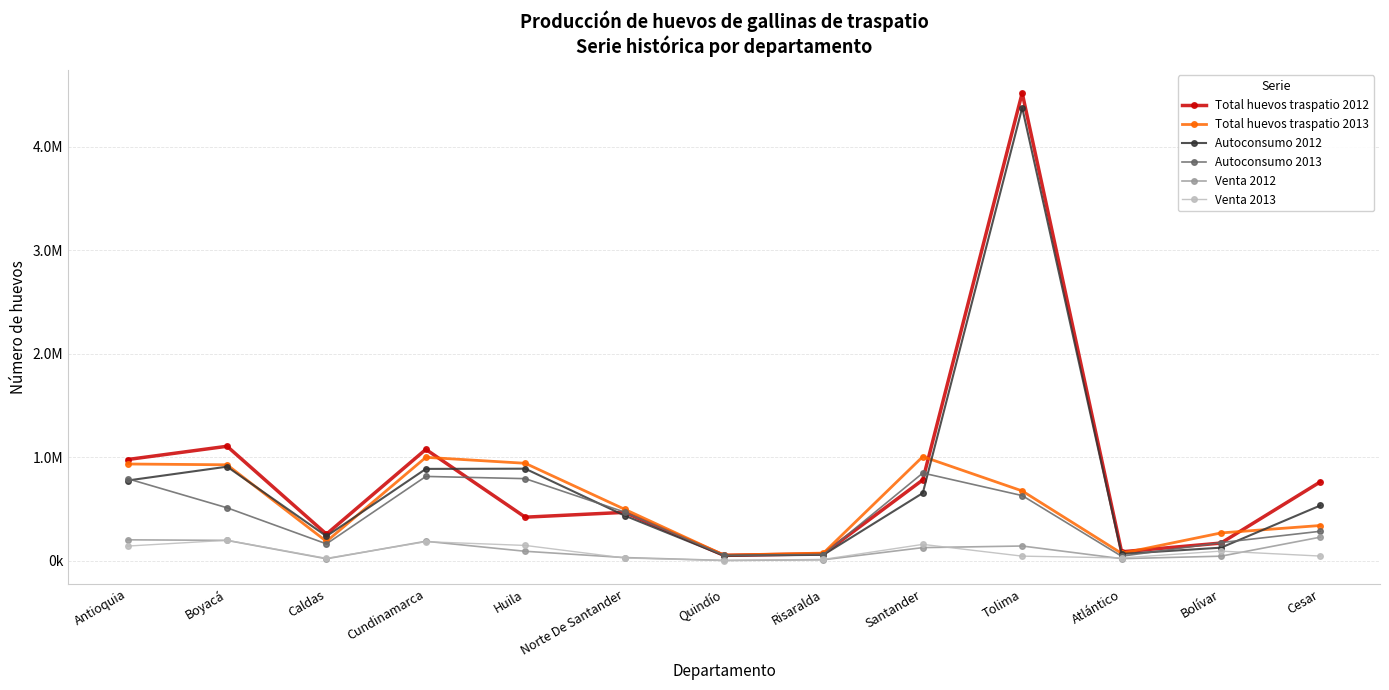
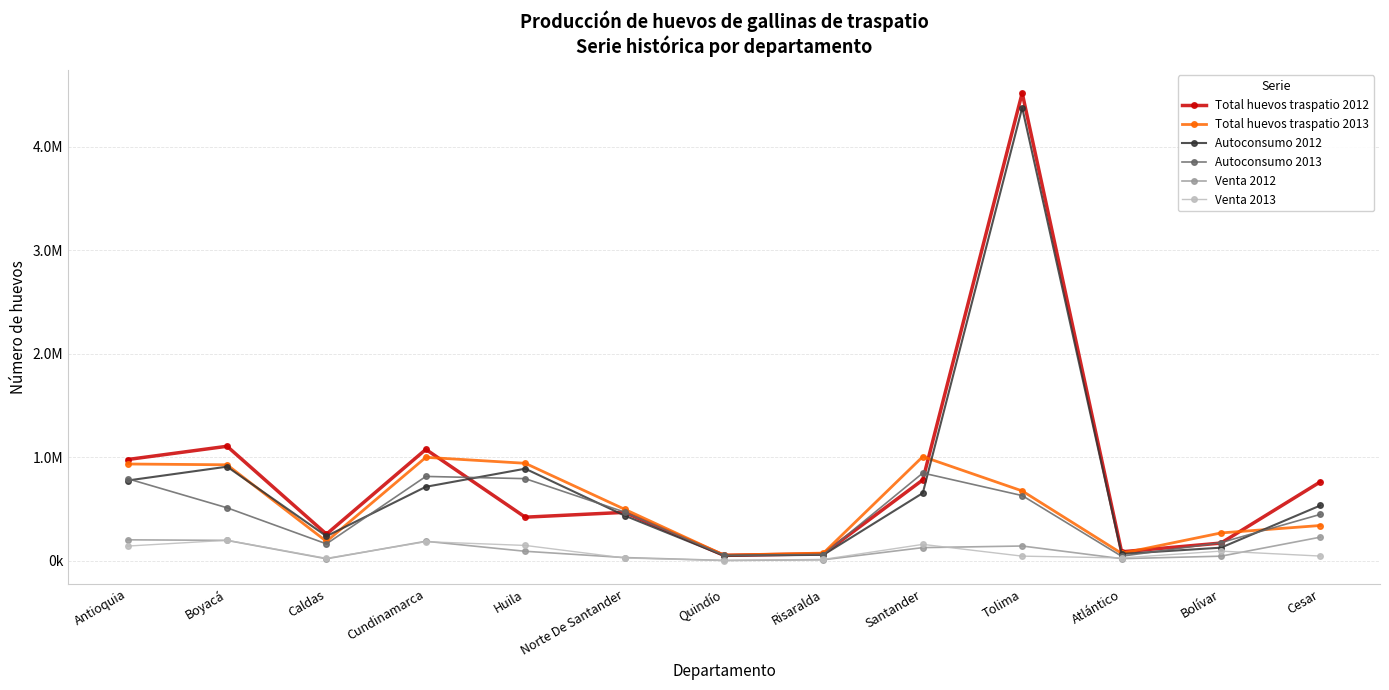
Autoconsumo 2012, Cundinamarca: 890000 -> 720000
Autoconsumo 2013, Cesar: 290000 -> 450000
